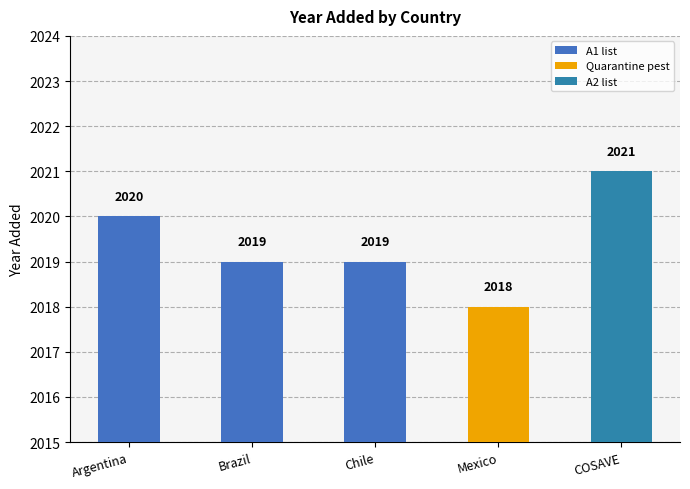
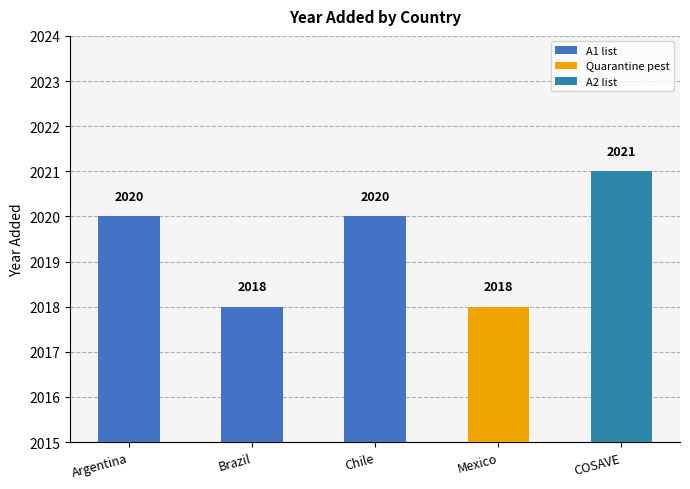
Brazil: 2019 -> 2018
Chile: 2019 -> 2020
